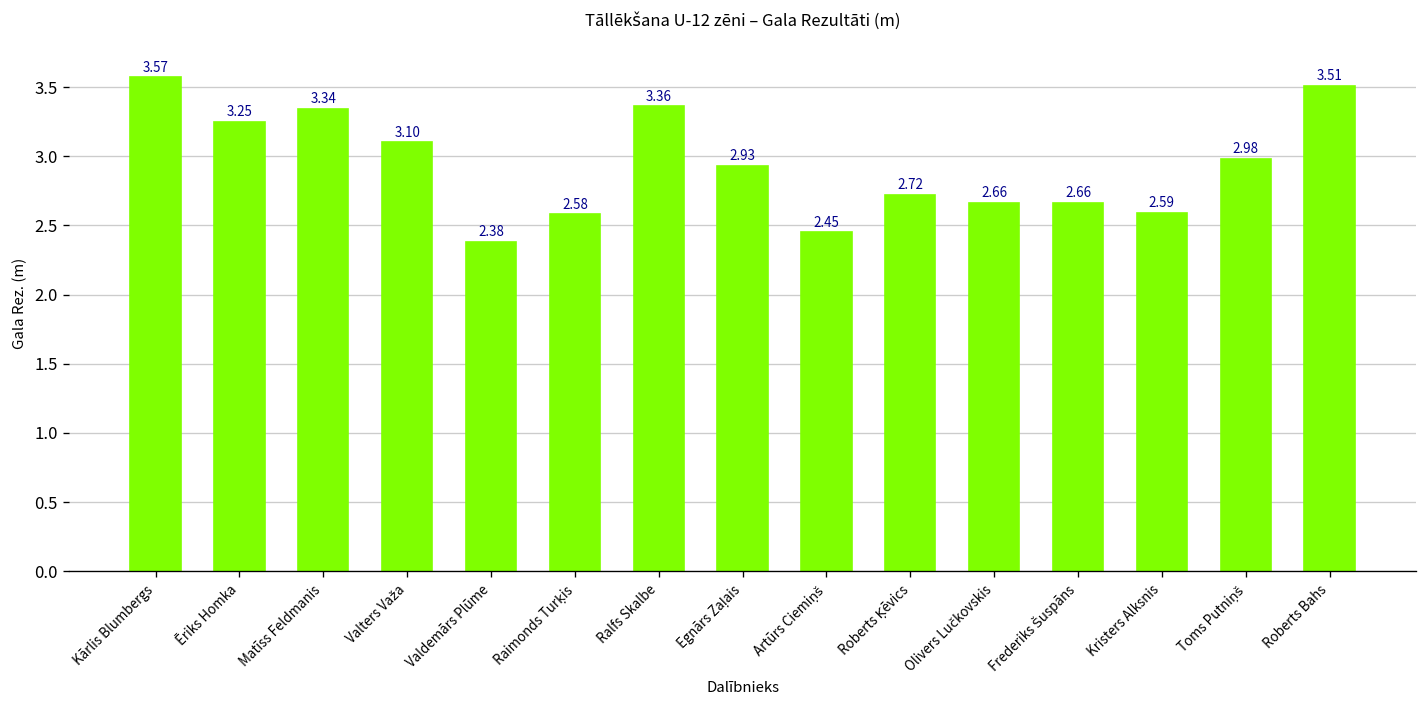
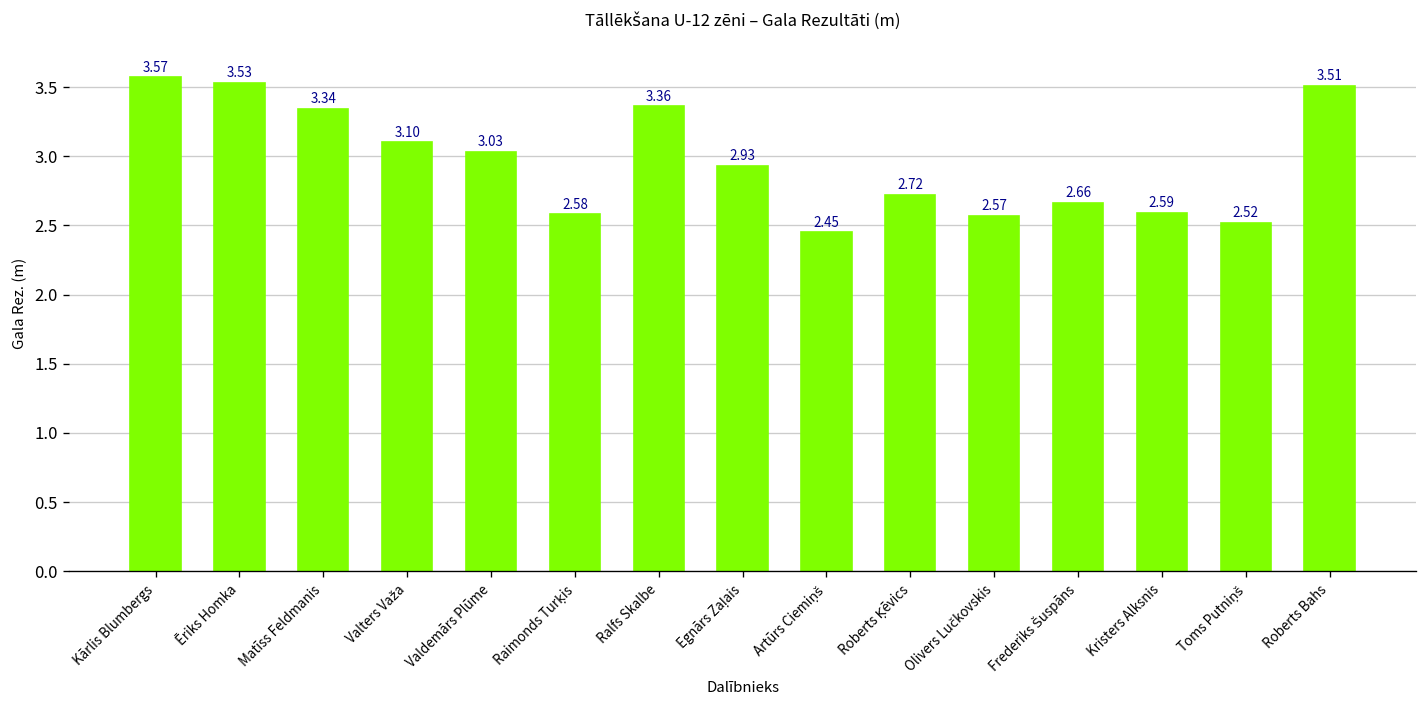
Ēriks Homka: 3.25 -> 3.53
Valdemārs Plūme: 2.38 -> 3.03
Olivers Lučkovskis: 2.66 -> 2.57
Toms Putniņš: 2.98 -> 2.52
